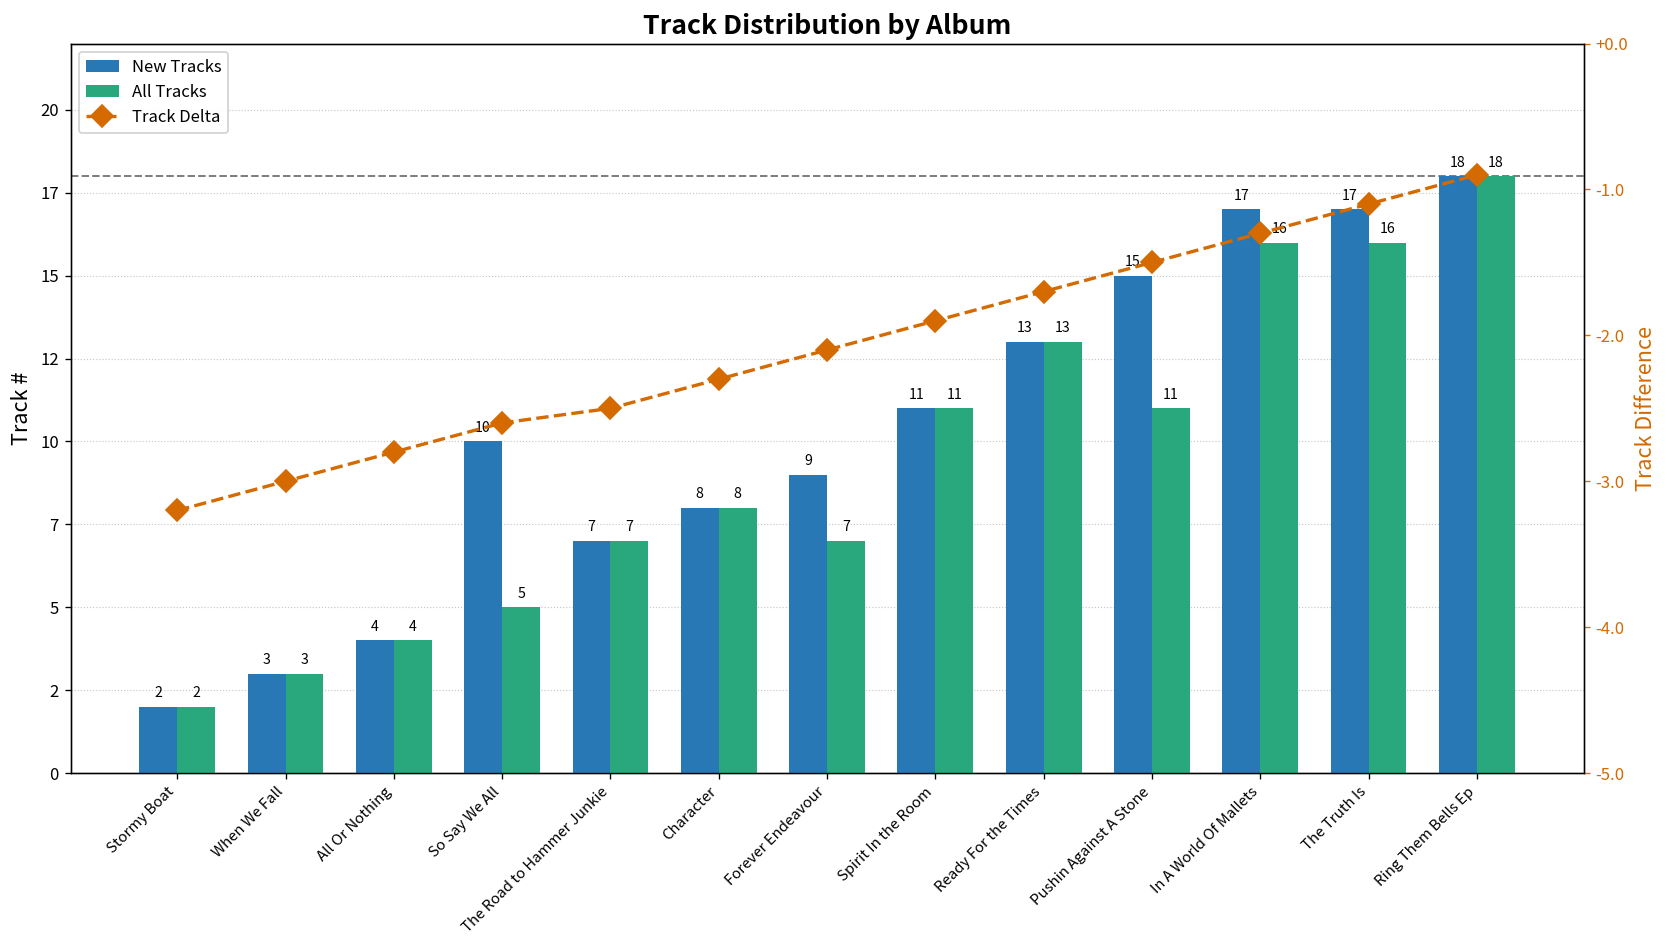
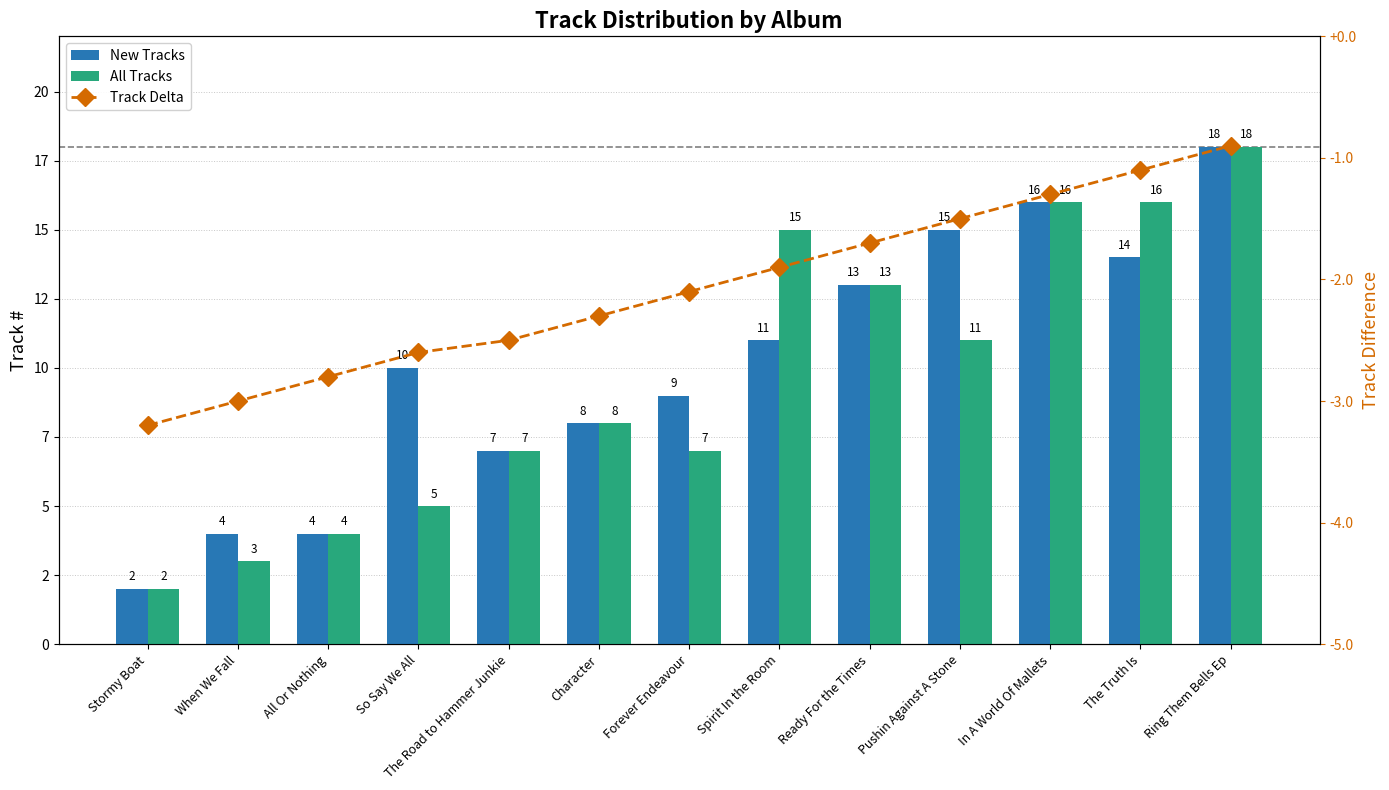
New Tracks, When We Fall: 3 -> 4
All Tracks, Spirit In the Room: 11 -> 15
New Tracks, In A World Of Mallets: 17 -> 16
New Tracks, The Truth Is: 17 -> 14
